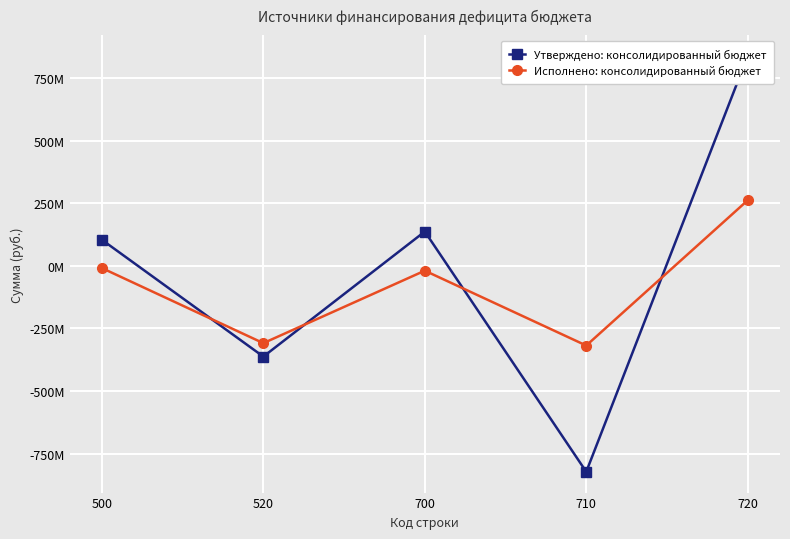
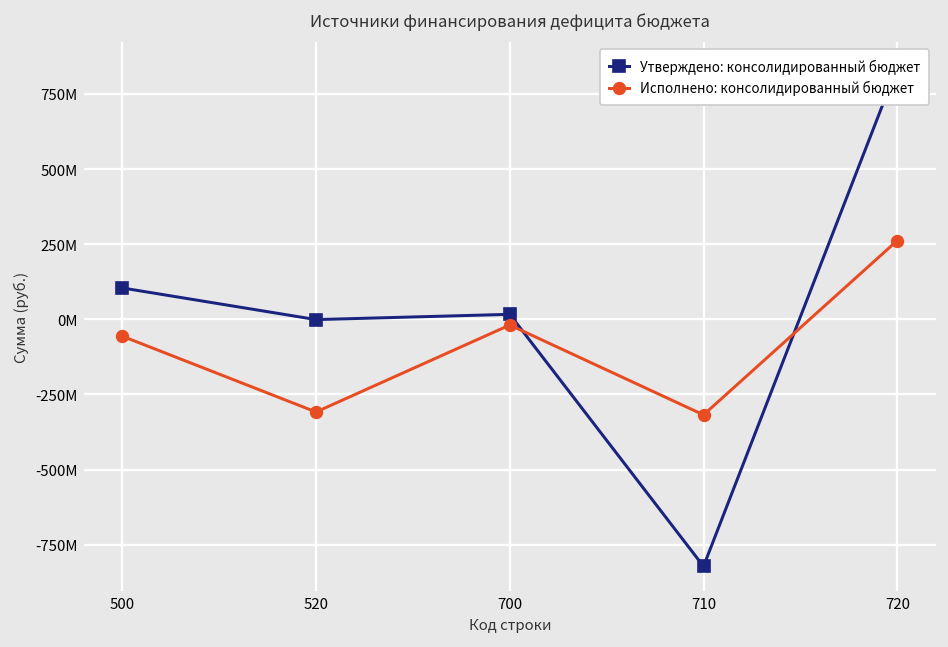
Исполнено: консолидированный бюджет, 500: -10000000 -> -60000000
Утверждено: консолидированный бюджет, 520: -360000000 -> 0
Утверждено: консолидированный бюджет, 700: 140000000 -> 20000000
